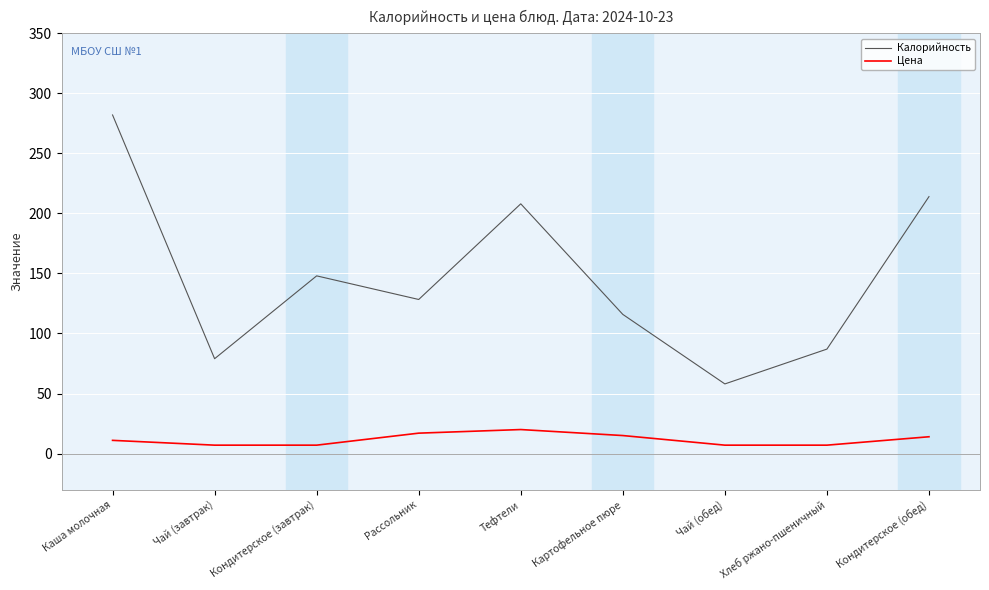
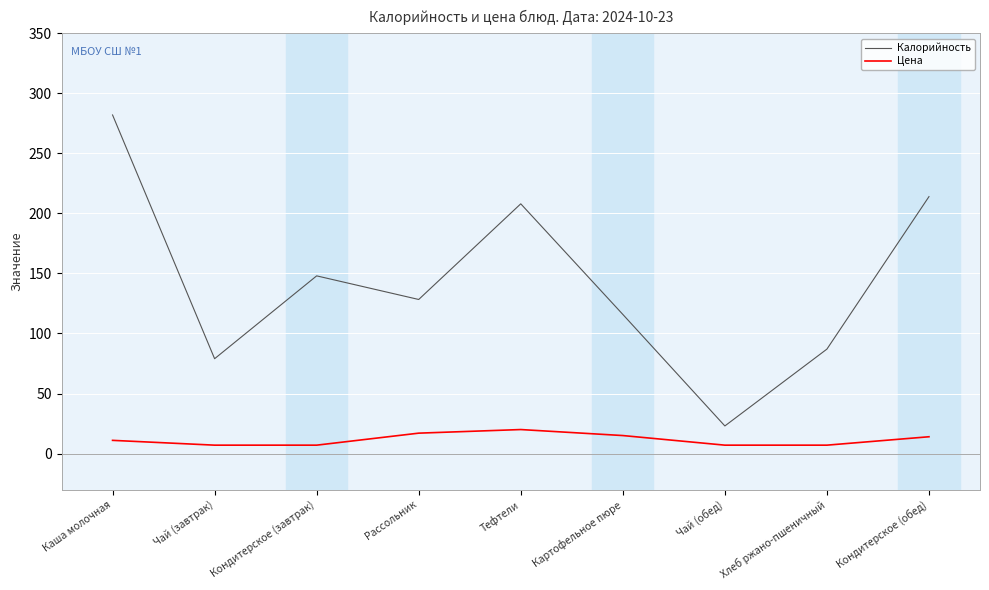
Калорийность, Чай (обед): 58 -> 23
